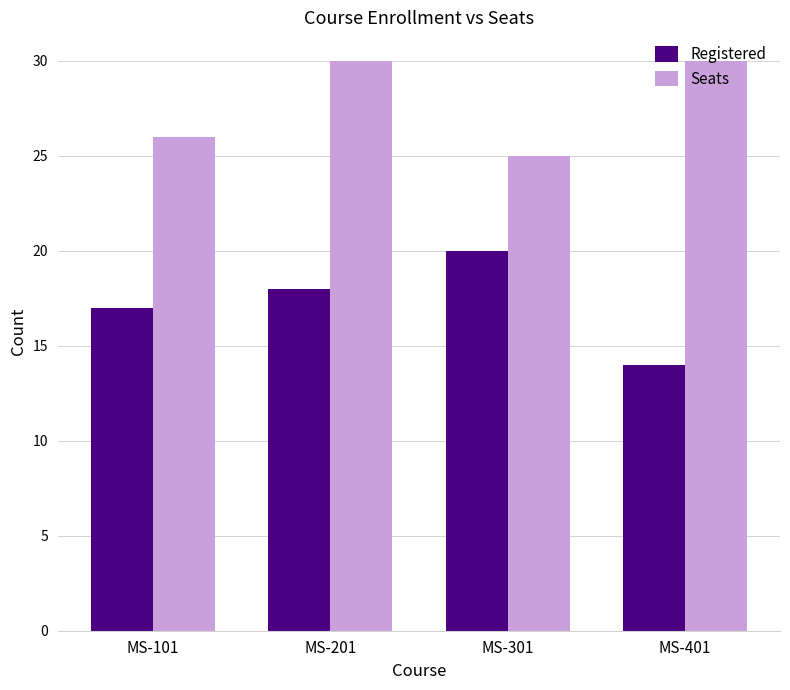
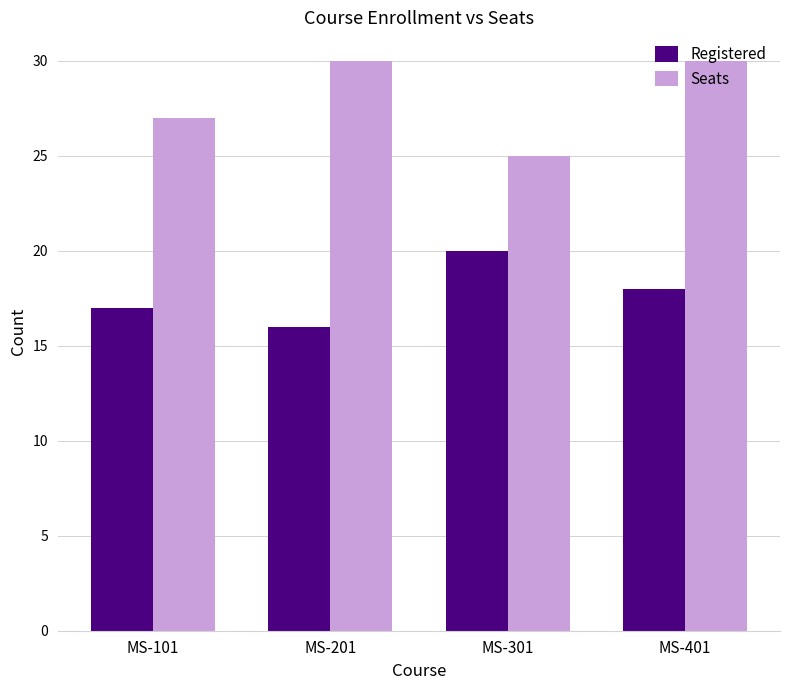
Seats, MS-101: 26 -> 27
Registered, MS-201: 18 -> 16
Registered, MS-401: 14 -> 18
